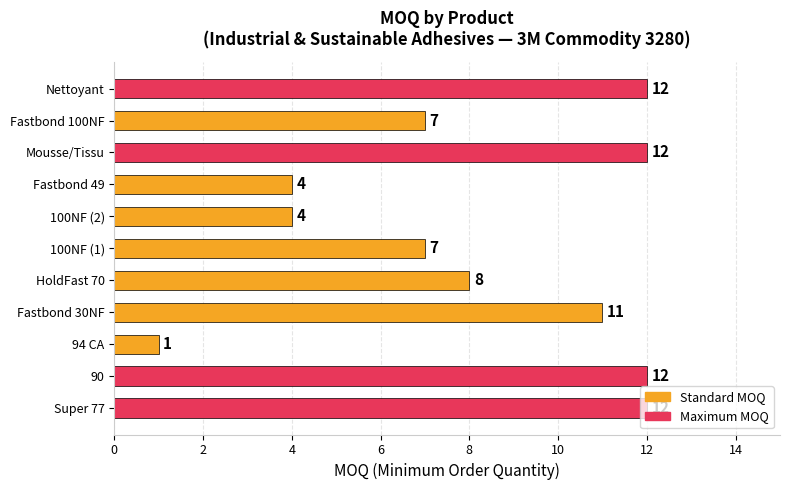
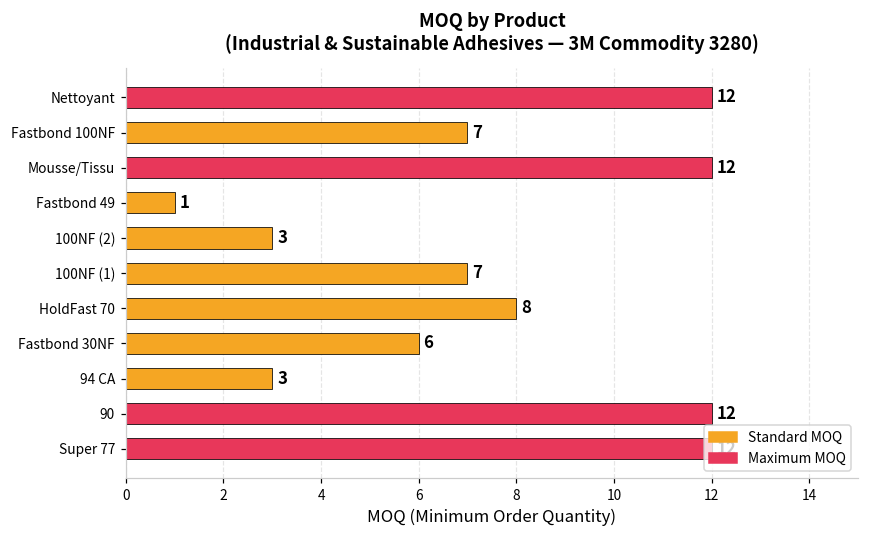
Fastbond 49: 4 -> 1
100NF (2): 4 -> 3
Fastbond 30NF: 11 -> 6
94 CA: 1 -> 3
